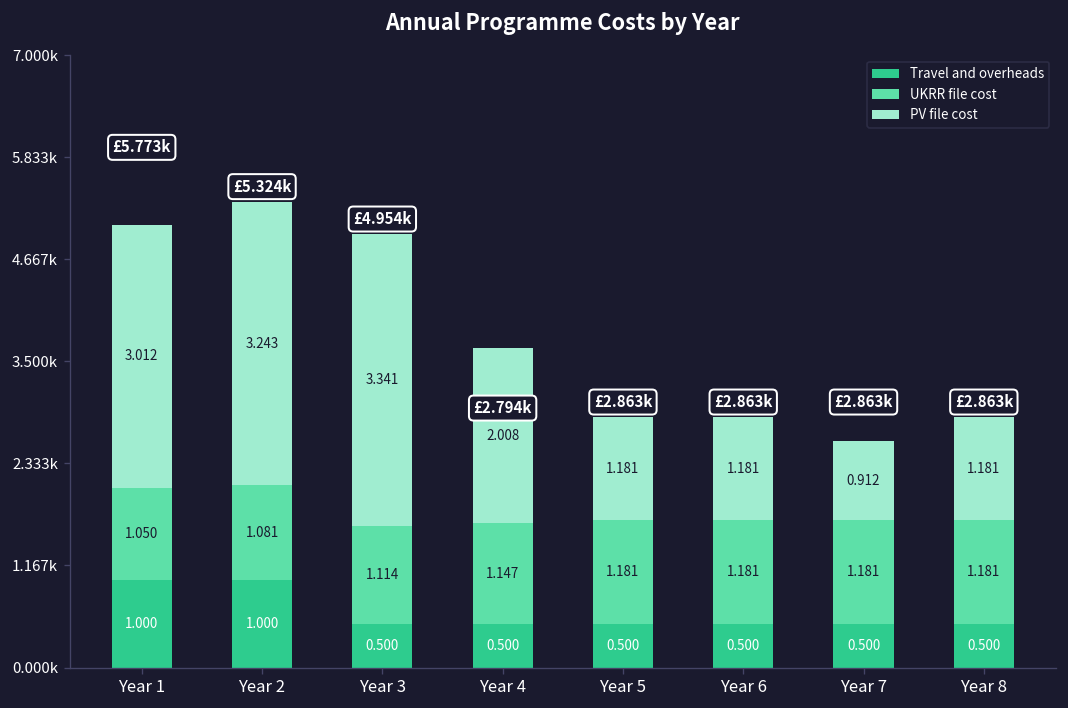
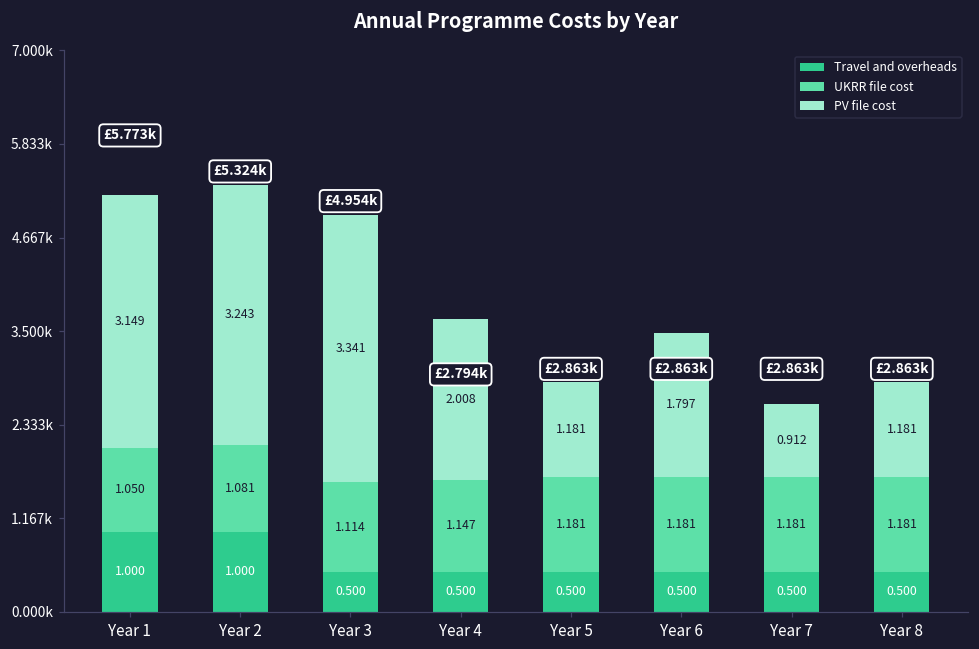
PV file cost, Year 1: 3.012 -> 3.149
PV file cost, Year 6: 1.181 -> 1.797
